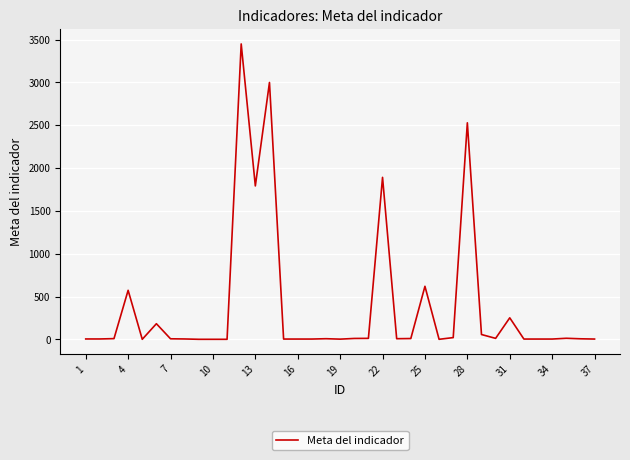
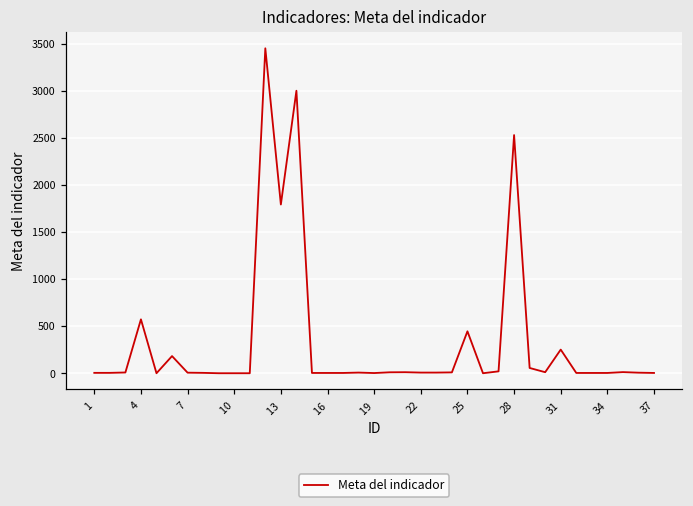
22: 1900 -> 0
25: 600 -> 400
